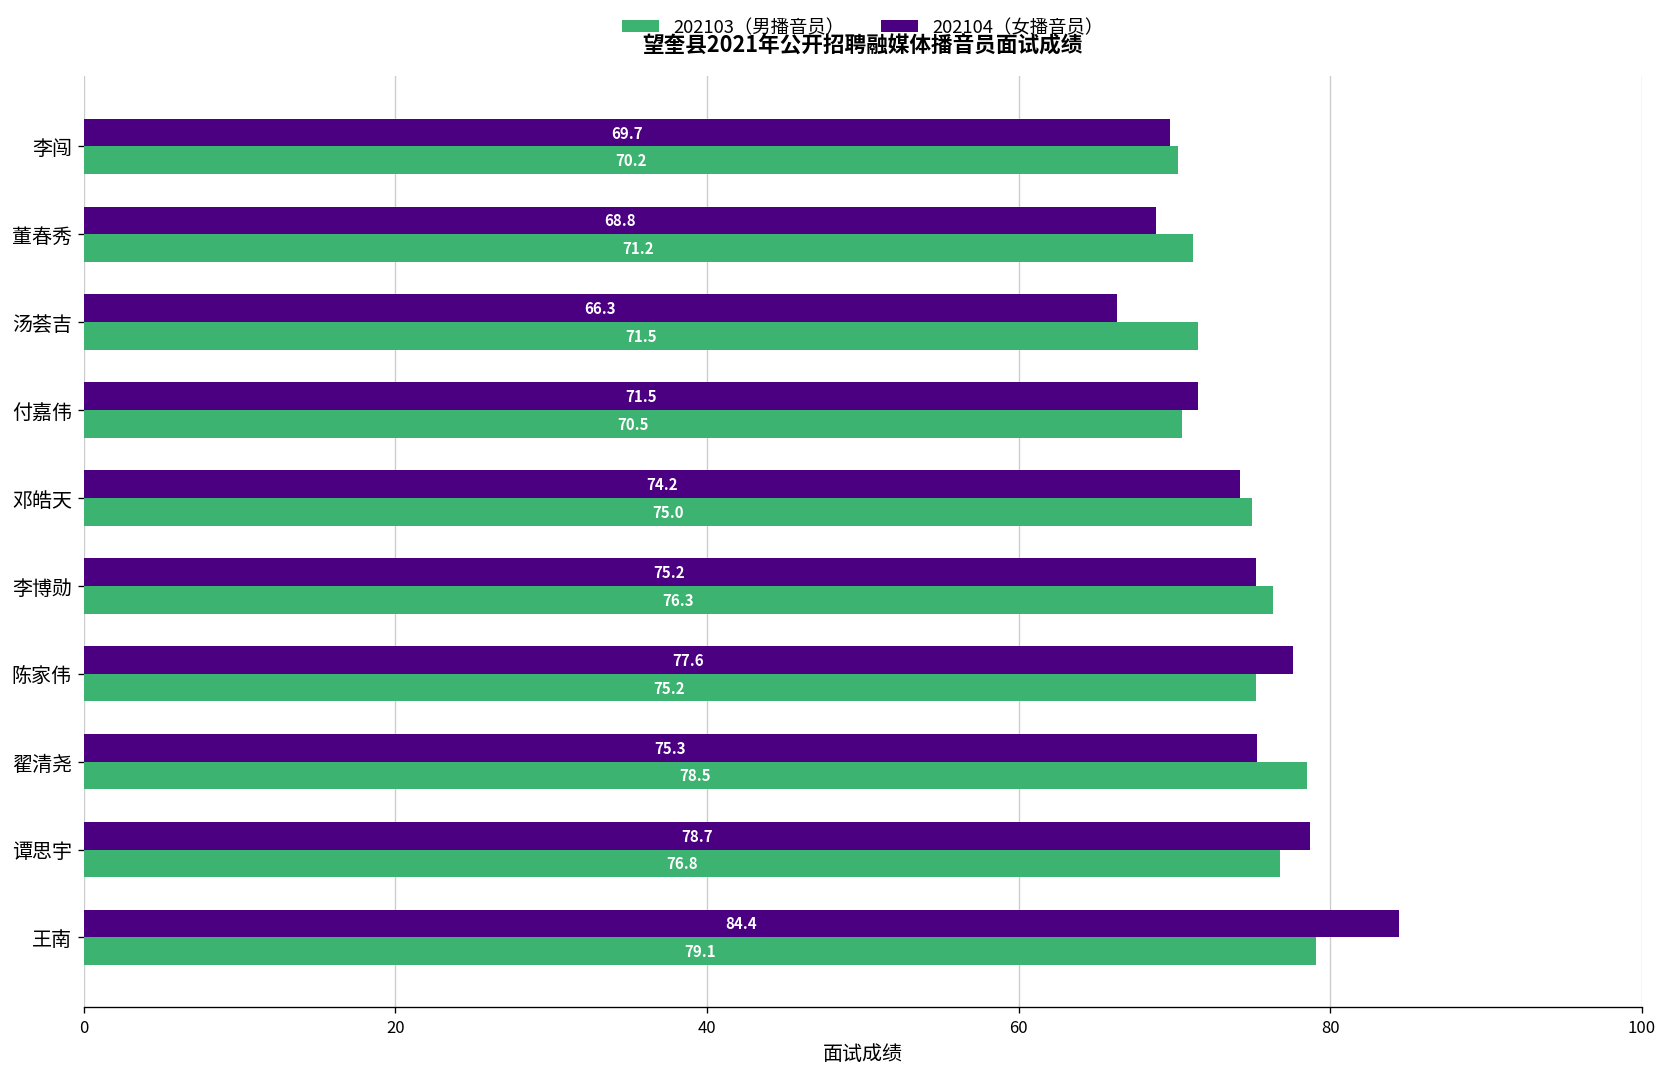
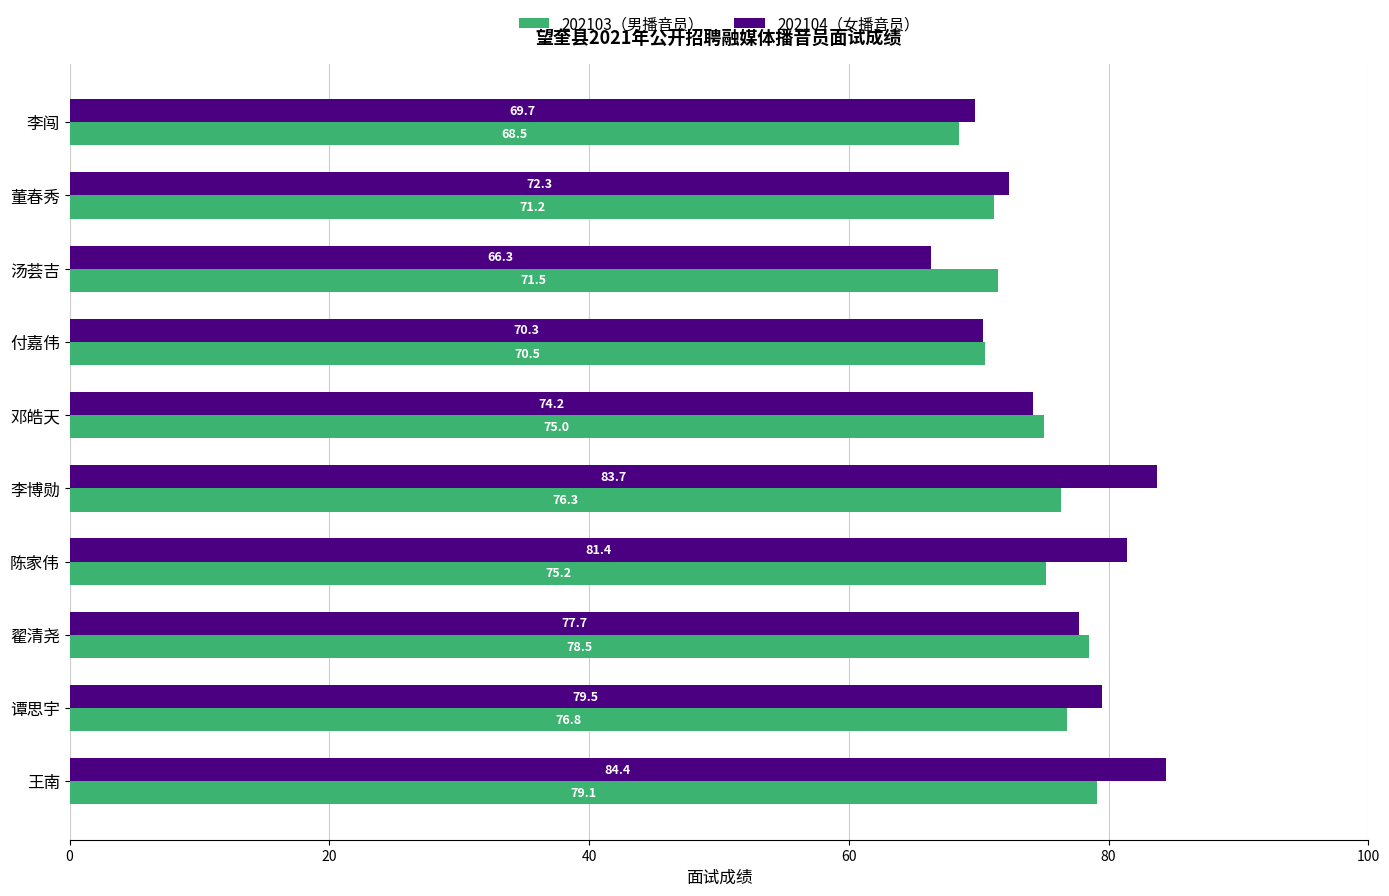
202103（男播音员）, 李闯: 70.2 -> 68.5
202104（女播音员）, 董春秀: 68.8 -> 72.3
202104（女播音员）, 付嘉伟: 71.5 -> 70.3
202104（女播音员）, 李博勋: 75.2 -> 83.7
202104（女播音员）, 陈家伟: 77.6 -> 81.4
202104（女播音员）, 翟清尧: 75.3 -> 77.7
202104（女播音员）, 谭思宇: 78.7 -> 79.5
